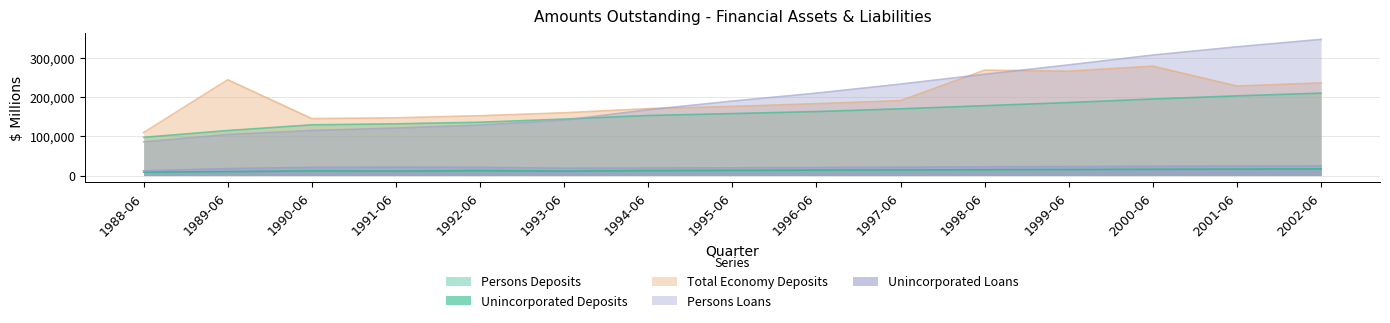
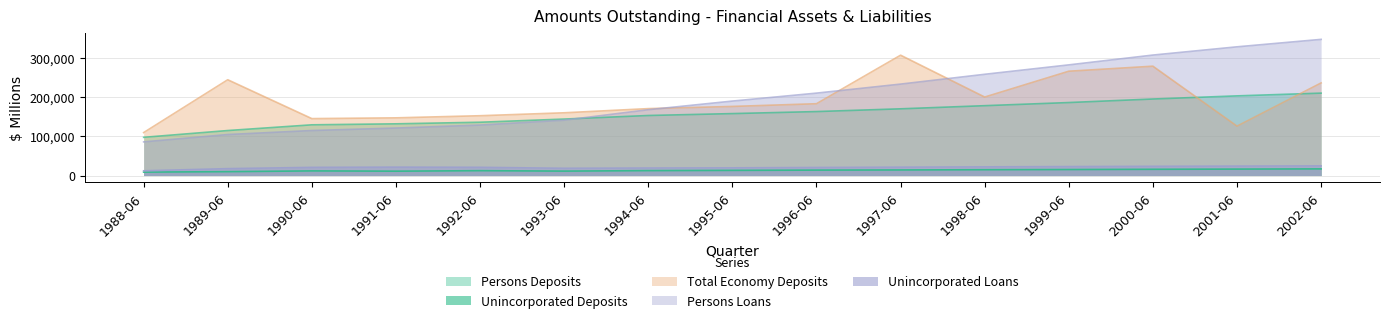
Total Economy Deposits, 1997-06: 190,000 -> 310,000
Total Economy Deposits, 1998-06: 270,000 -> 200,000
Total Economy Deposits, 2001-06: 230,000 -> 130,000
